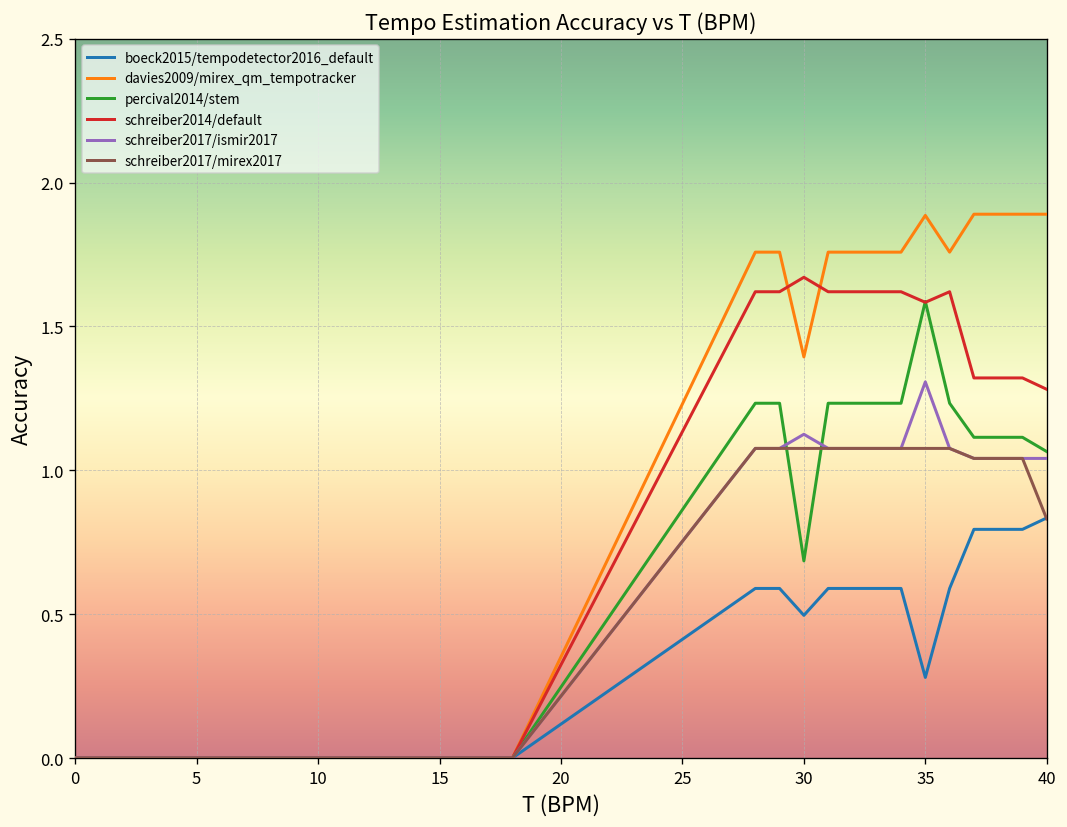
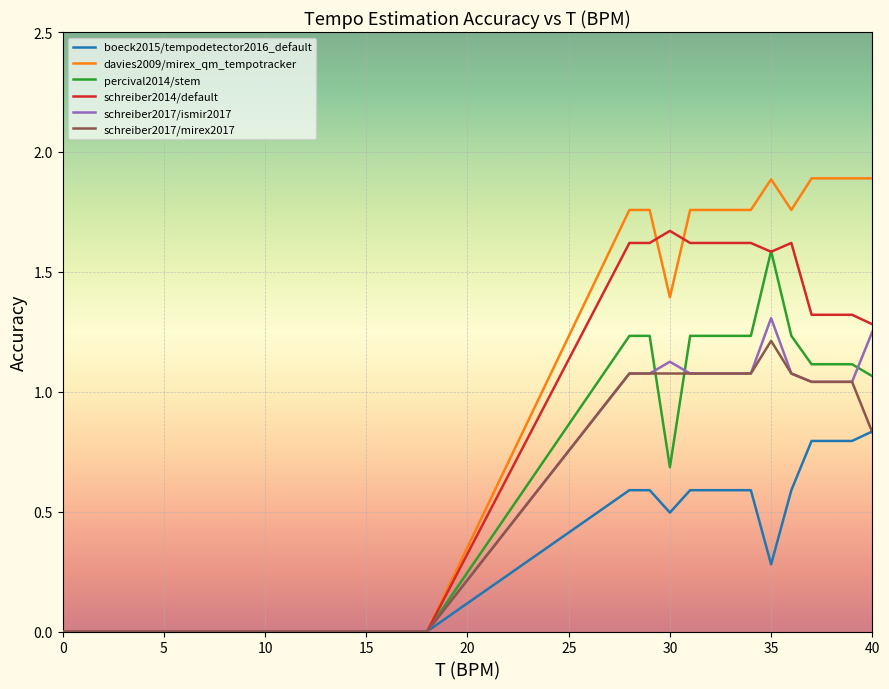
schreiber2017/mirex2017, 35: 1.08 -> 1.21
schreiber2017/ismir2017, 40: 1.04 -> 1.25
